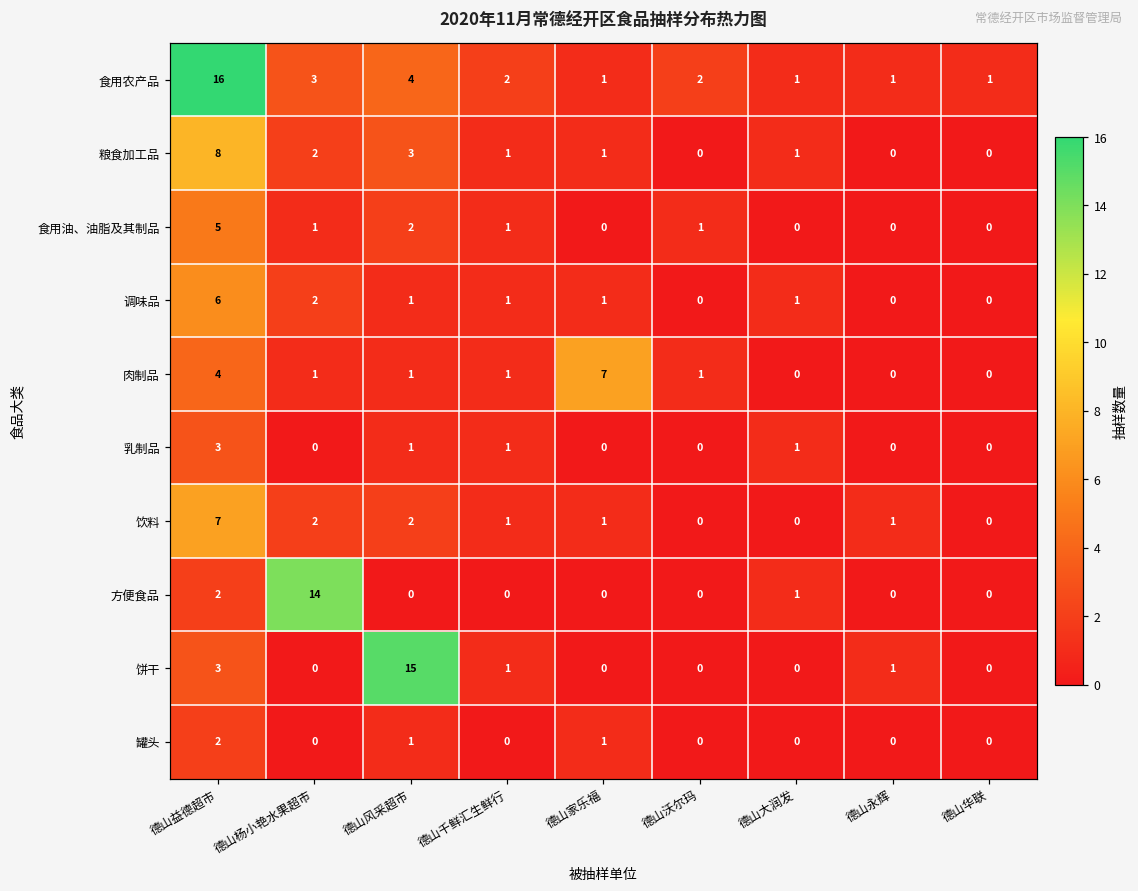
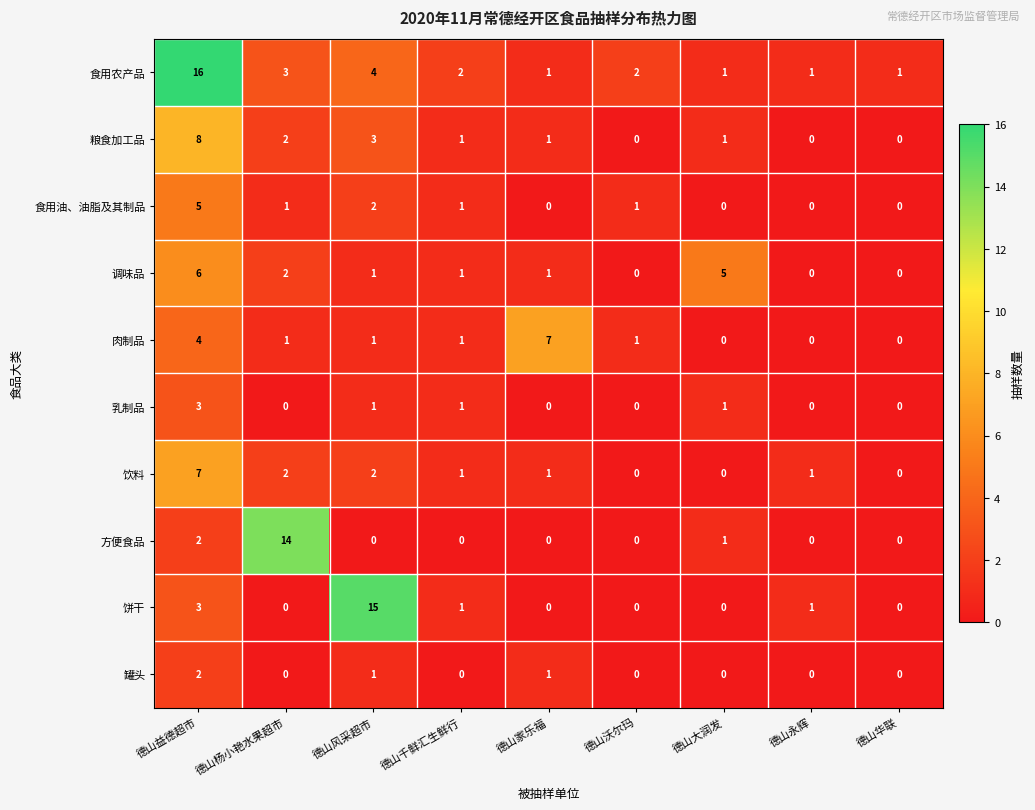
调味品, 德山大润发: 1 -> 5
